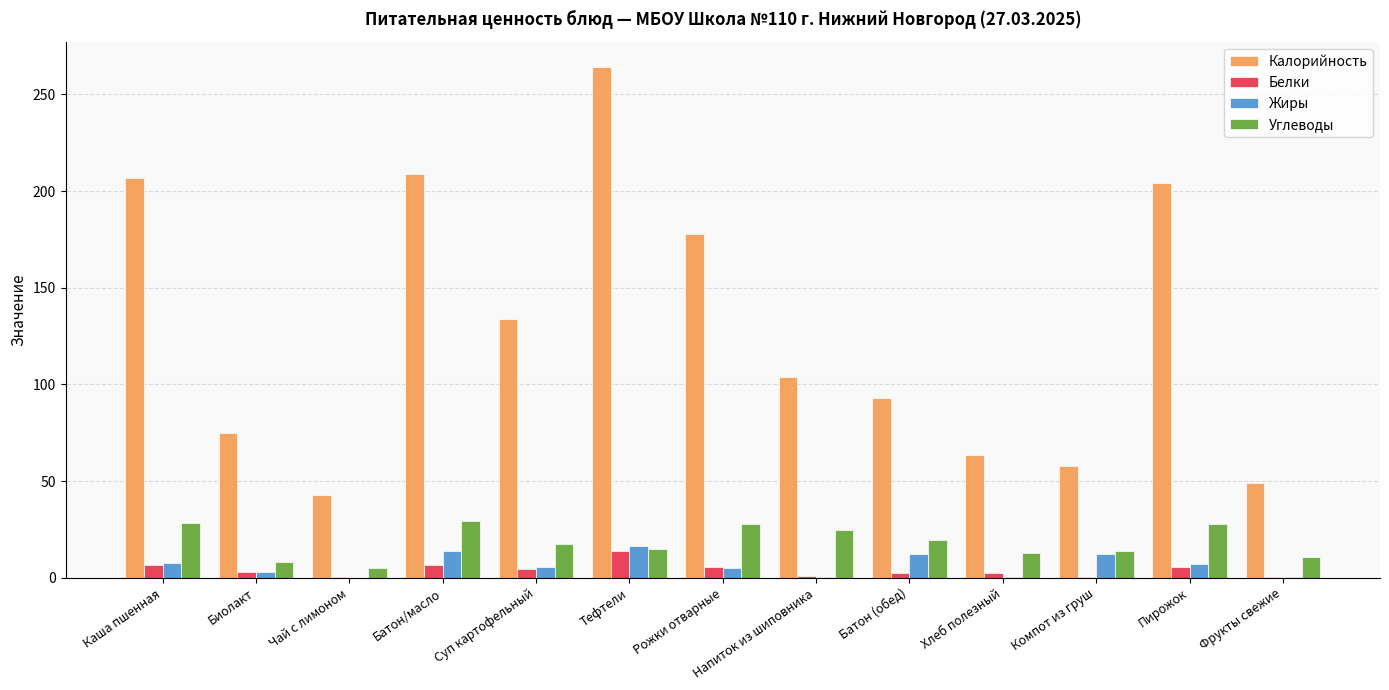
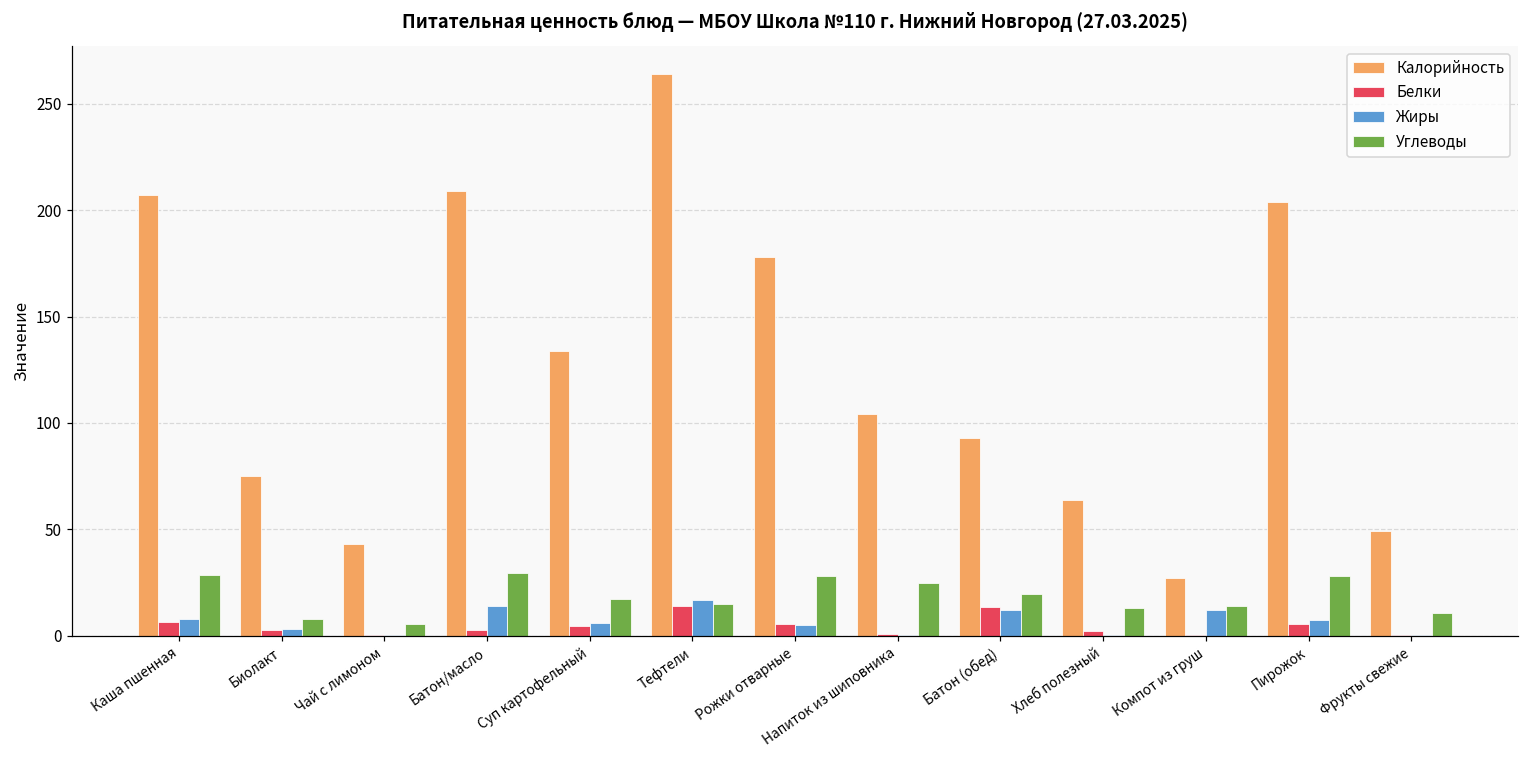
Белки, Батон/масло: 7 -> 3
Белки, Батон (обед): 3 -> 14
Калорийность, Компот из груш: 58 -> 27
